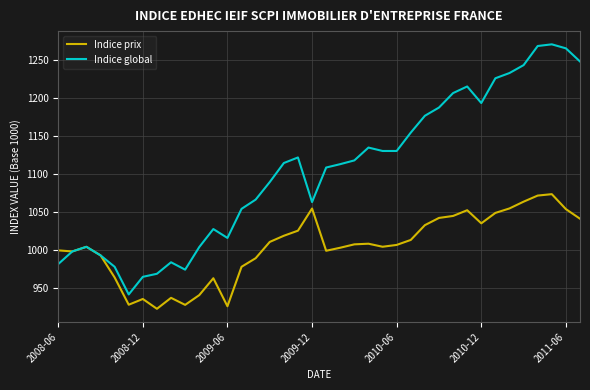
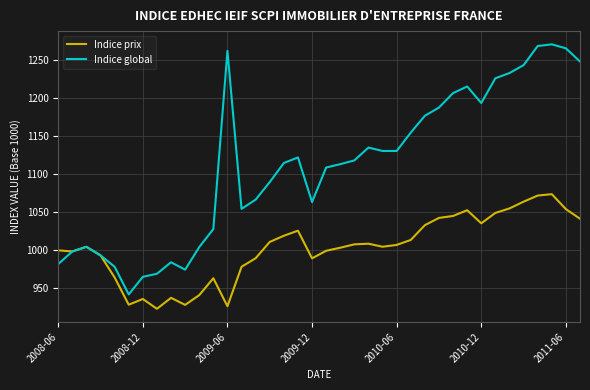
Indice global, 2009-06: 1020 -> 1260
Indice prix, 2009-12: 1050 -> 990
